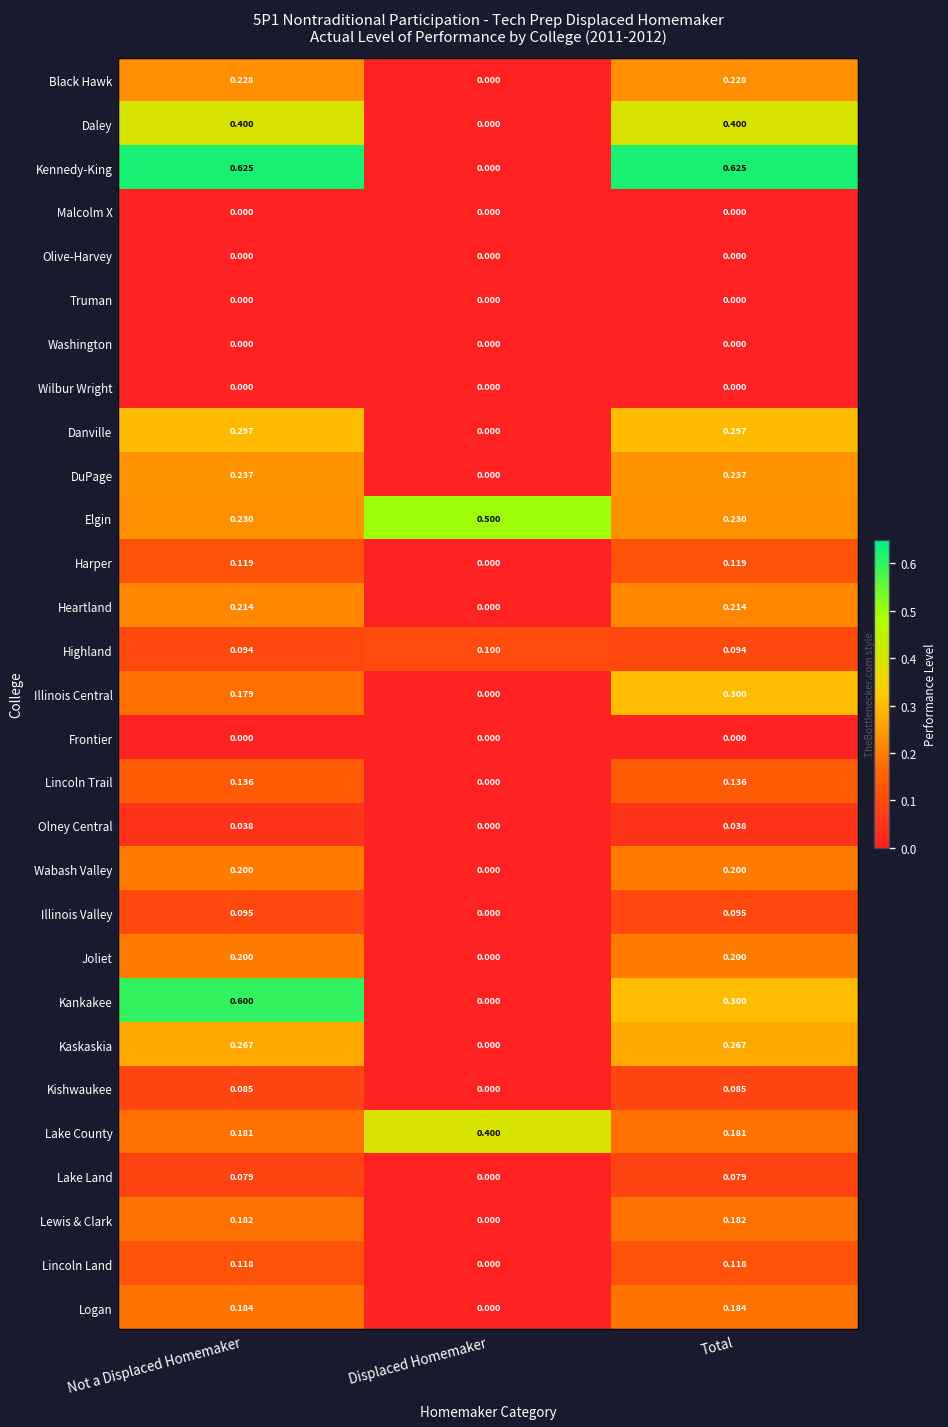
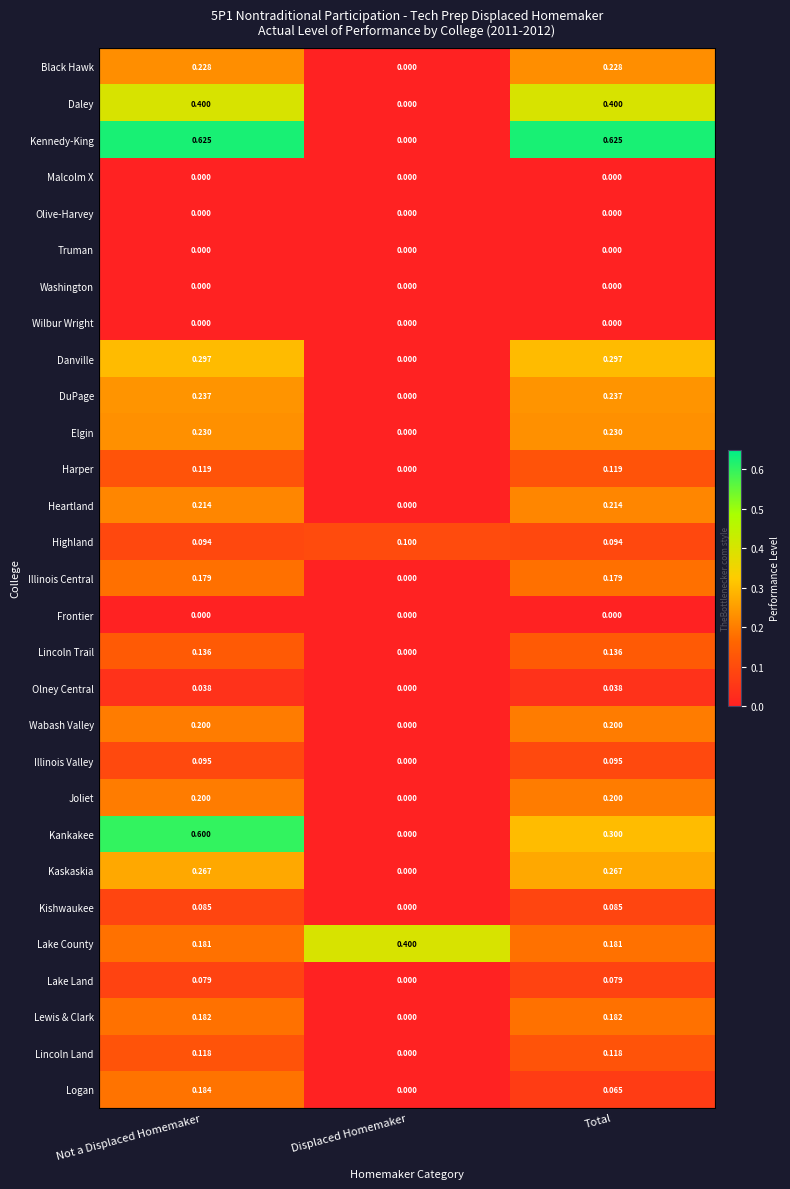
Elgin, Displaced Homemaker: 0.500 -> 0.000
Illinois Central, Total: 0.300 -> 0.179
Logan, Total: 0.184 -> 0.065
